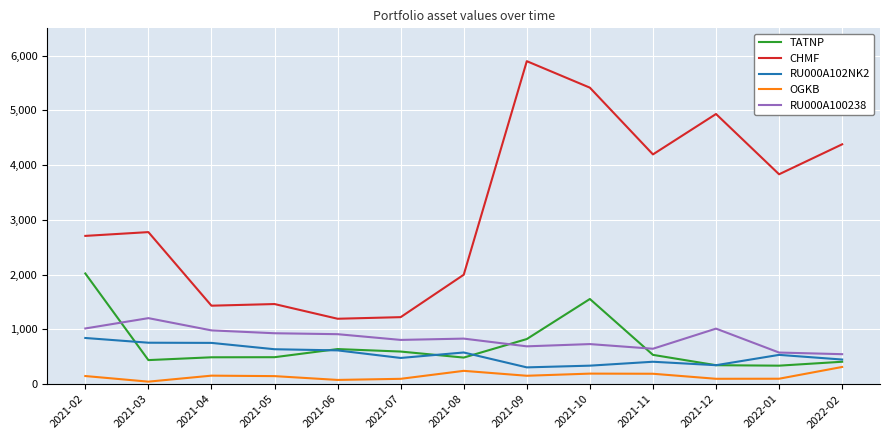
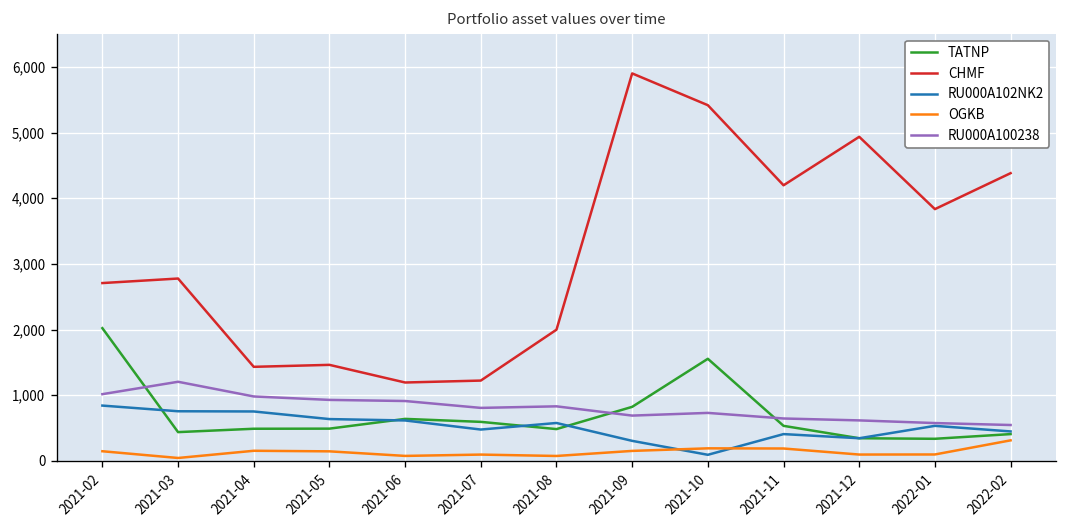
OGKB, 2021-08: 200 -> 100
RU000A102NK2, 2021-10: 300 -> 100
RU000A100238, 2021-12: 1,000 -> 600
